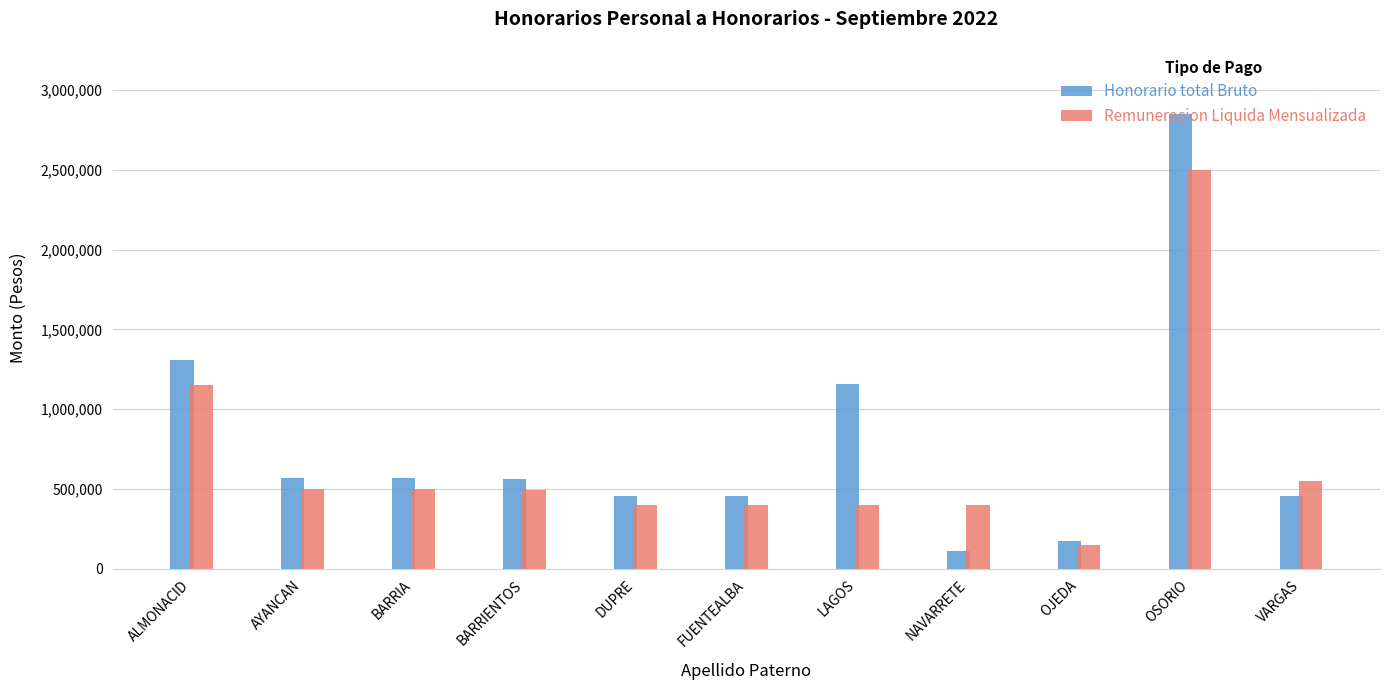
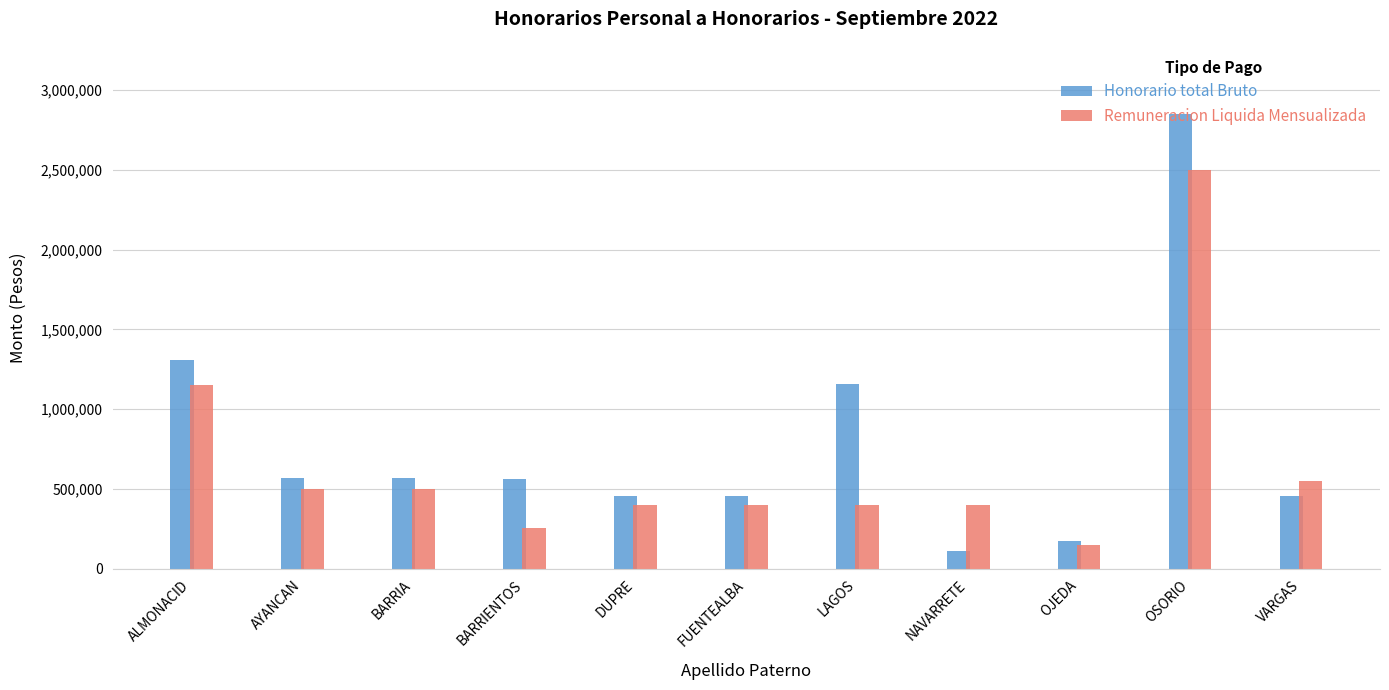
Remuneracion Liquida Mensualizada, BARRIENTOS: 490,000 -> 260,000
